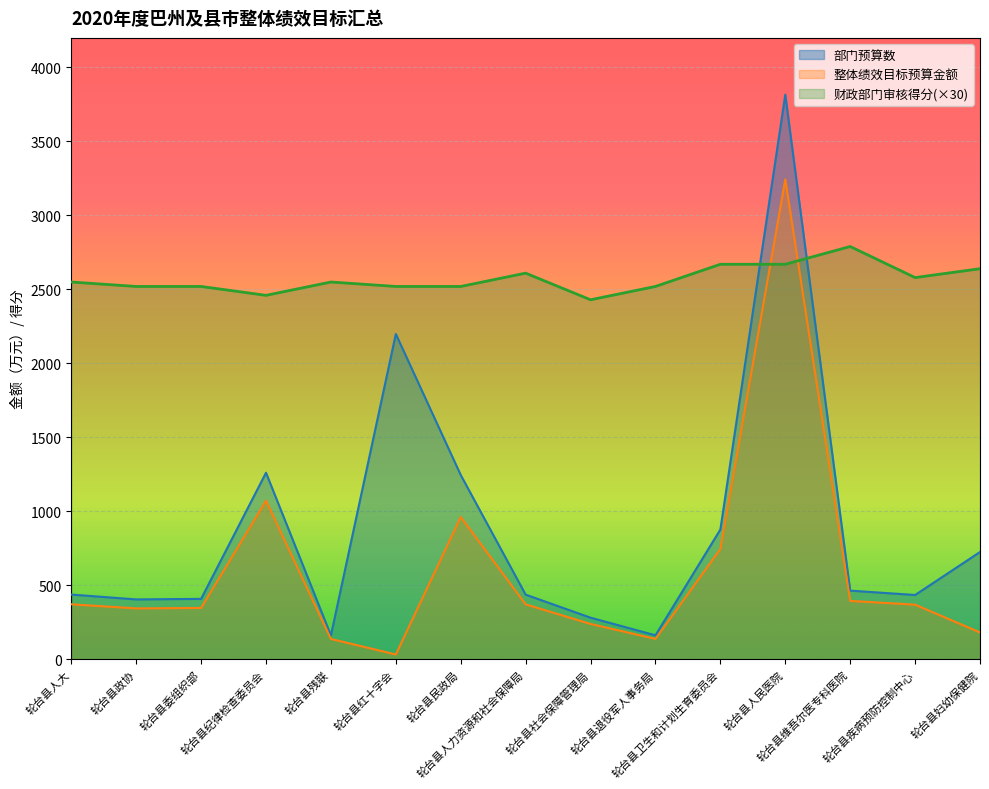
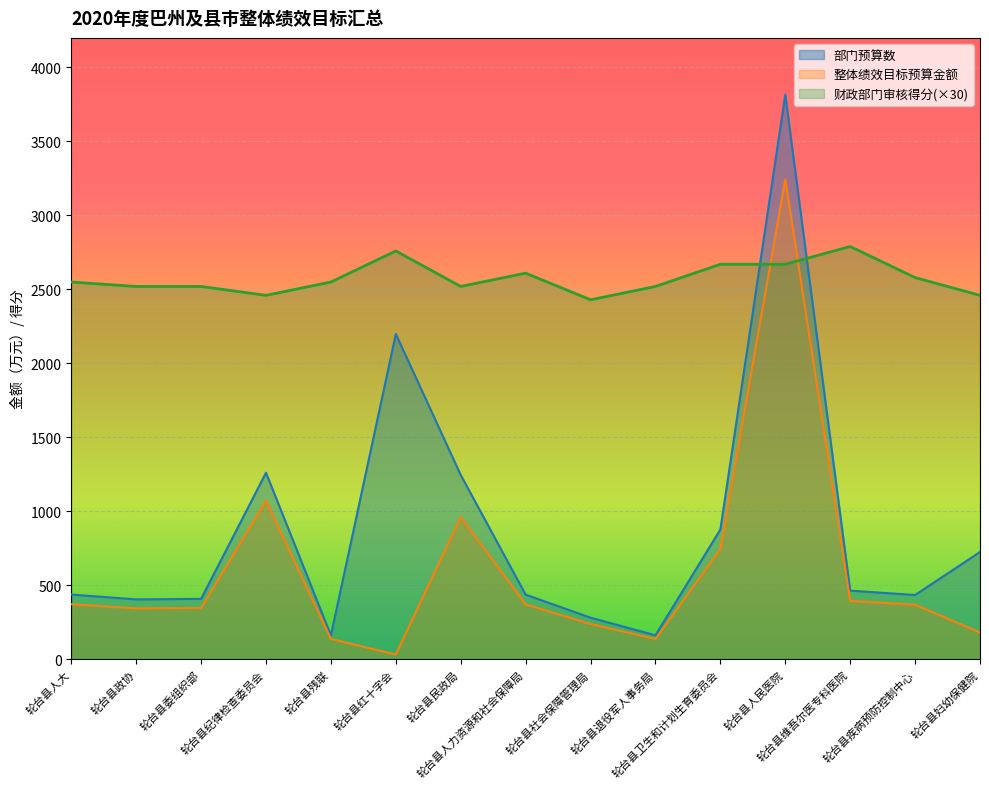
财政部门审核得分(×30), 轮台县红十字会: 2520 -> 2760
财政部门审核得分(×30), 轮台县妇幼保健院: 2640 -> 2460
